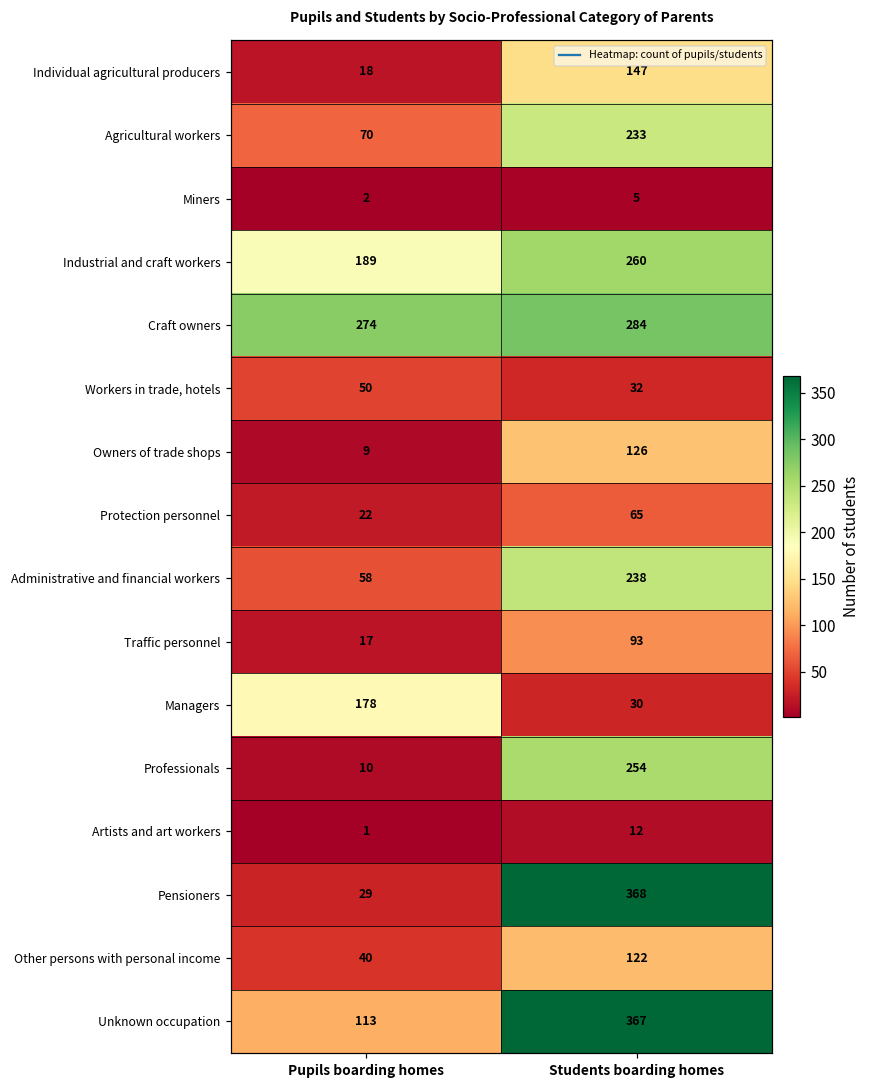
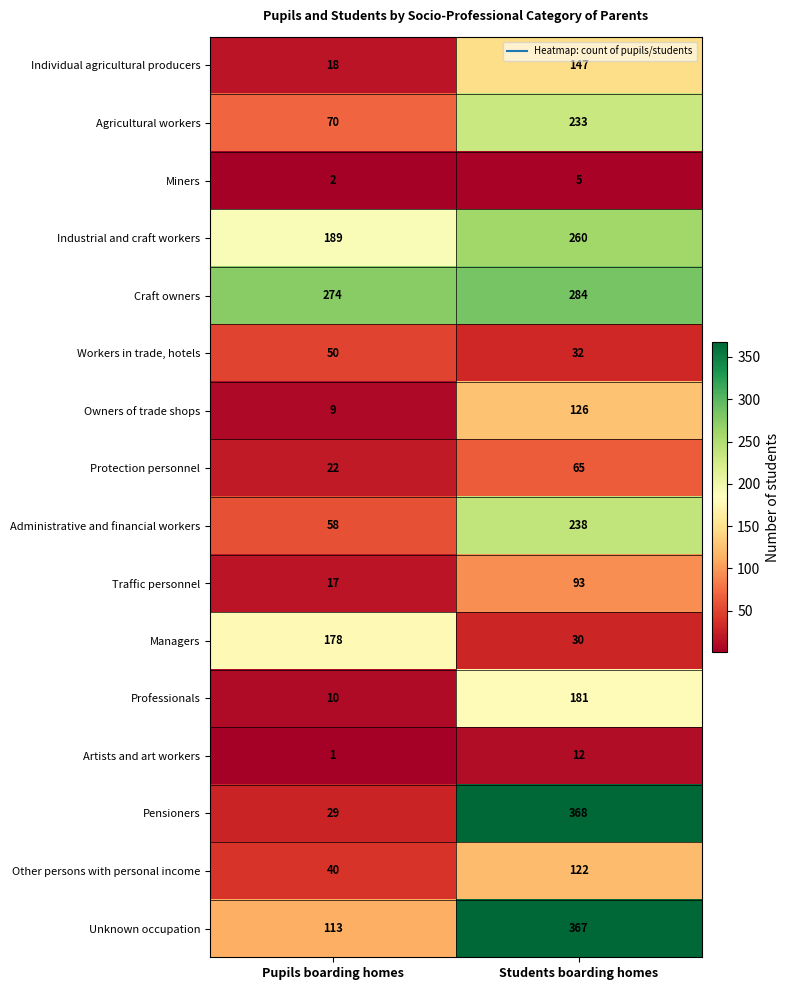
Professionals, Students boarding homes: 254 -> 181
